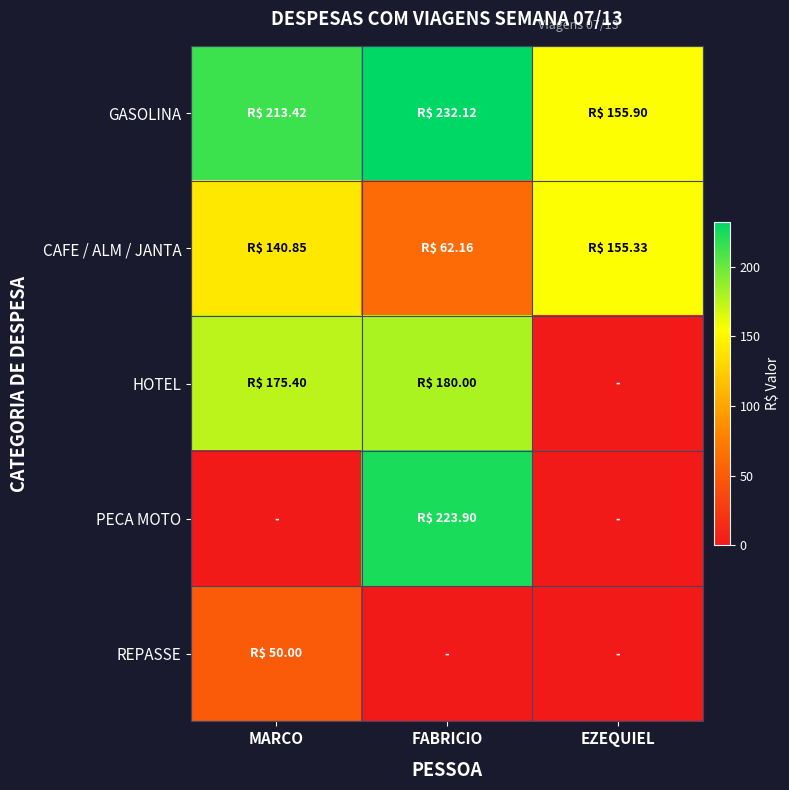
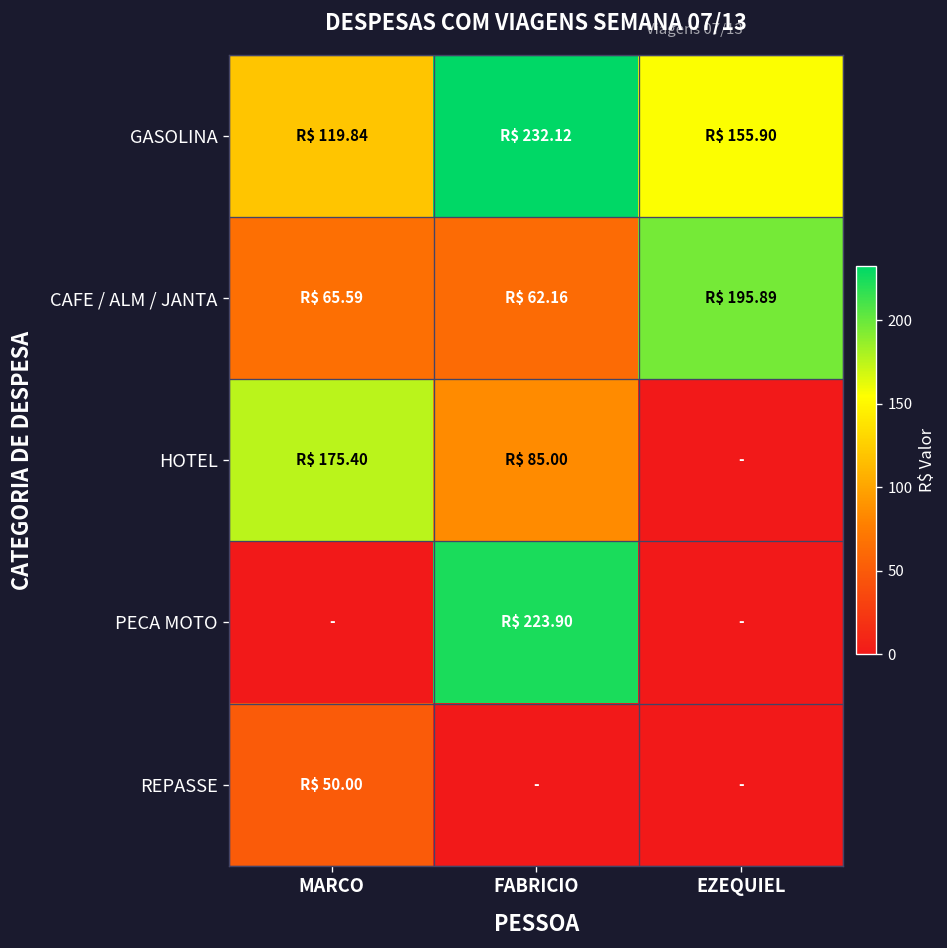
GASOLINA, MARCO: 213.42 -> 119.84
CAFE / ALM / JANTA, MARCO: 140.85 -> 65.59
CAFE / ALM / JANTA, EZEQUIEL: 155.33 -> 195.89
HOTEL, FABRICIO: 180.00 -> 85.00
